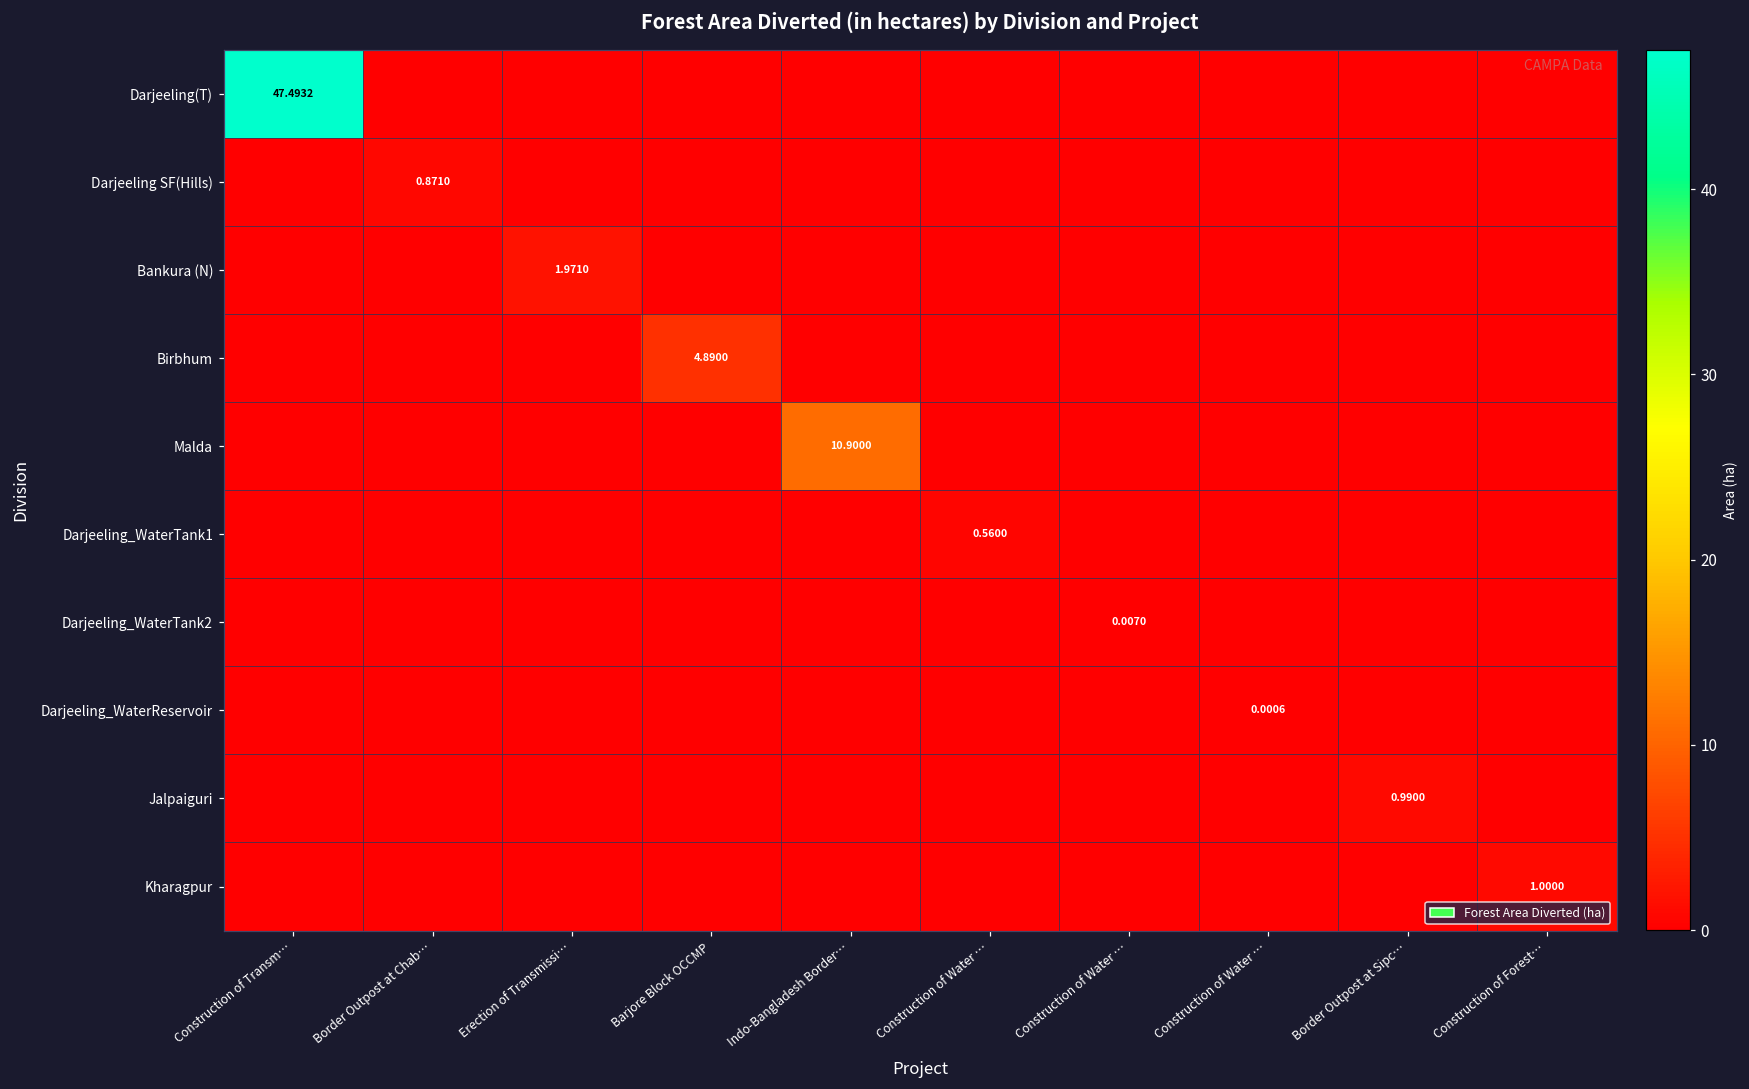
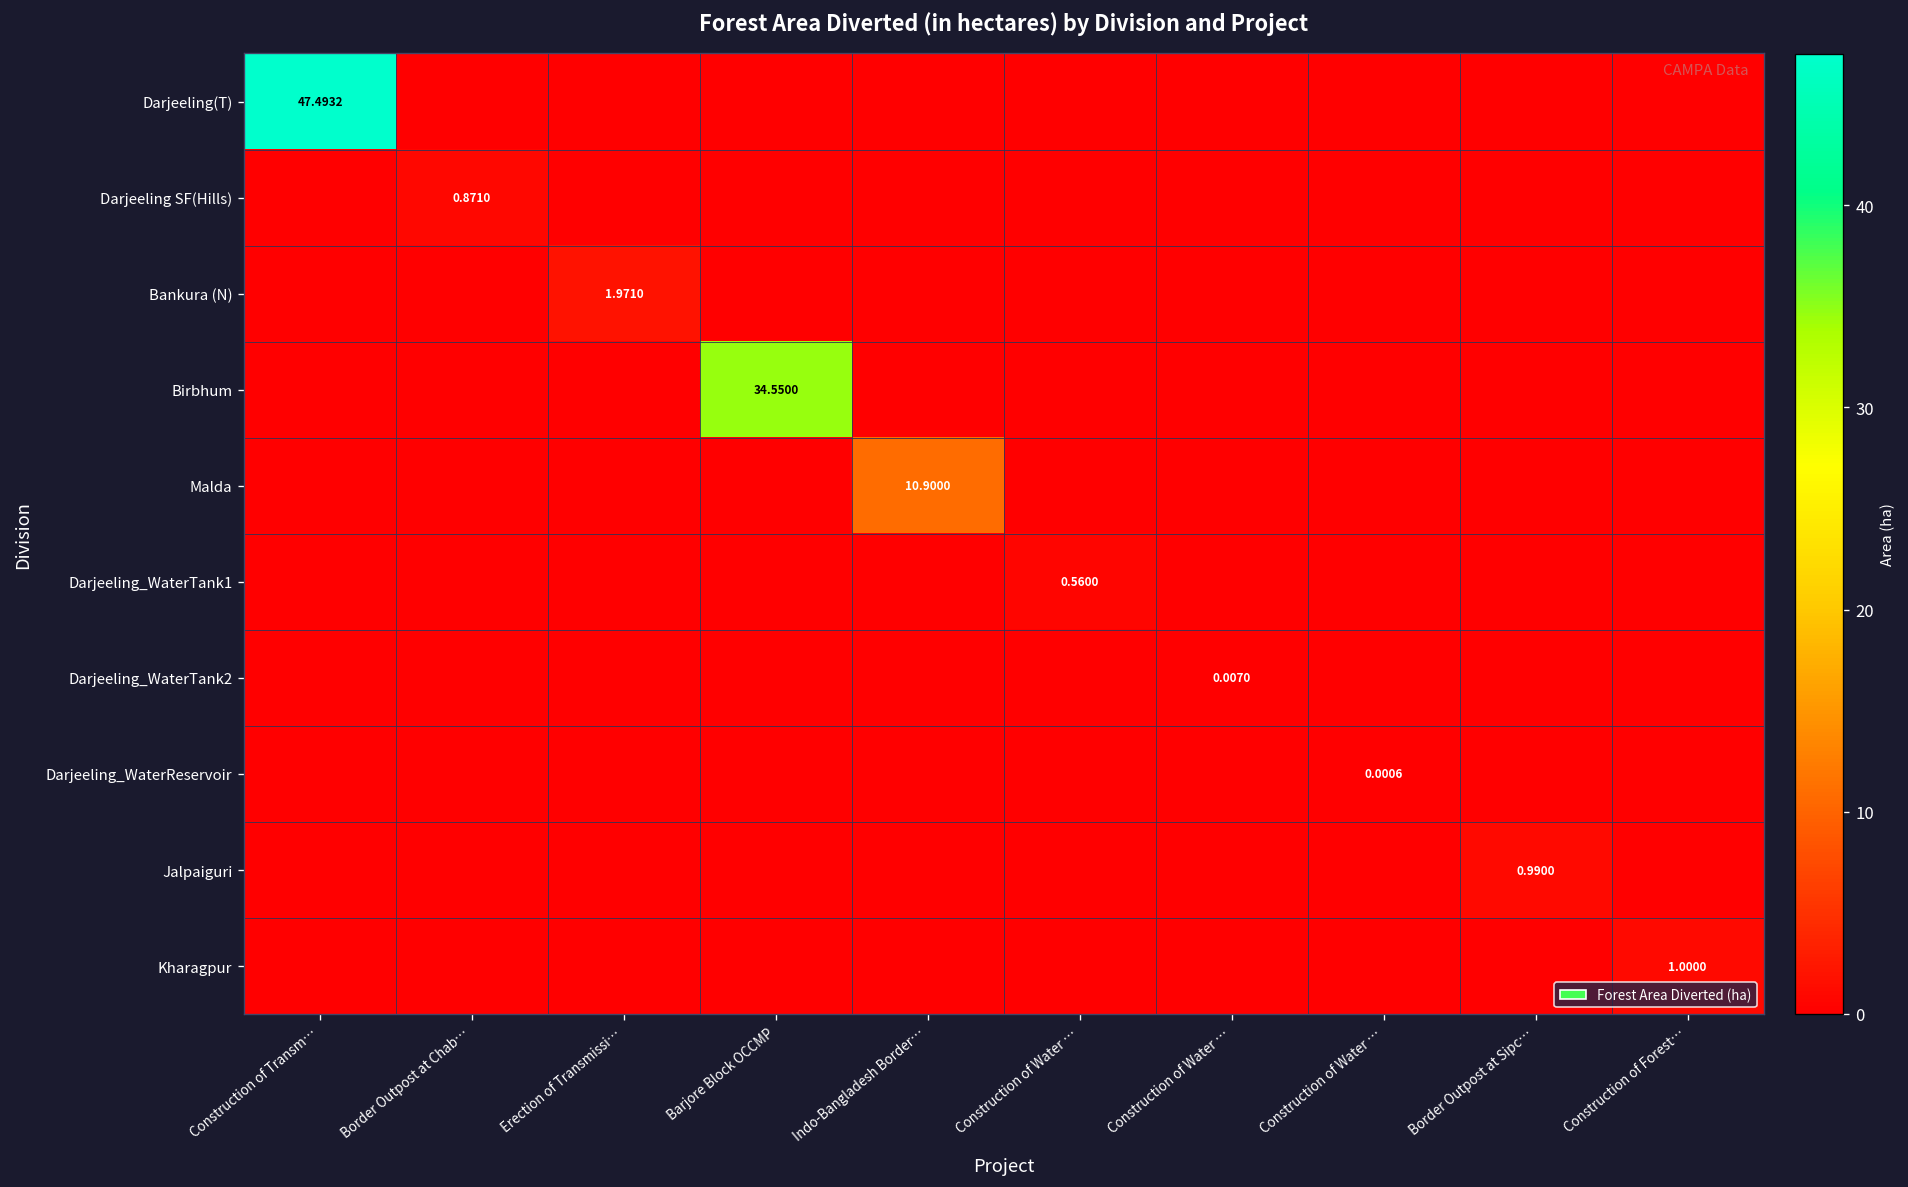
Birbhum, Barjore Block OCCMP: 4.8900 -> 34.5500
